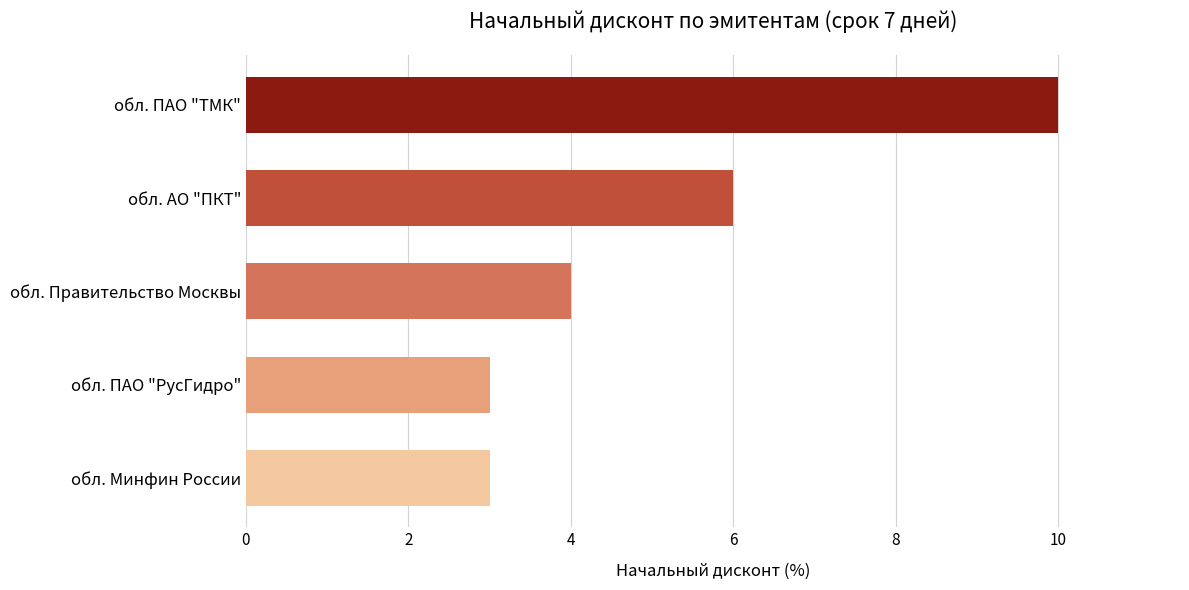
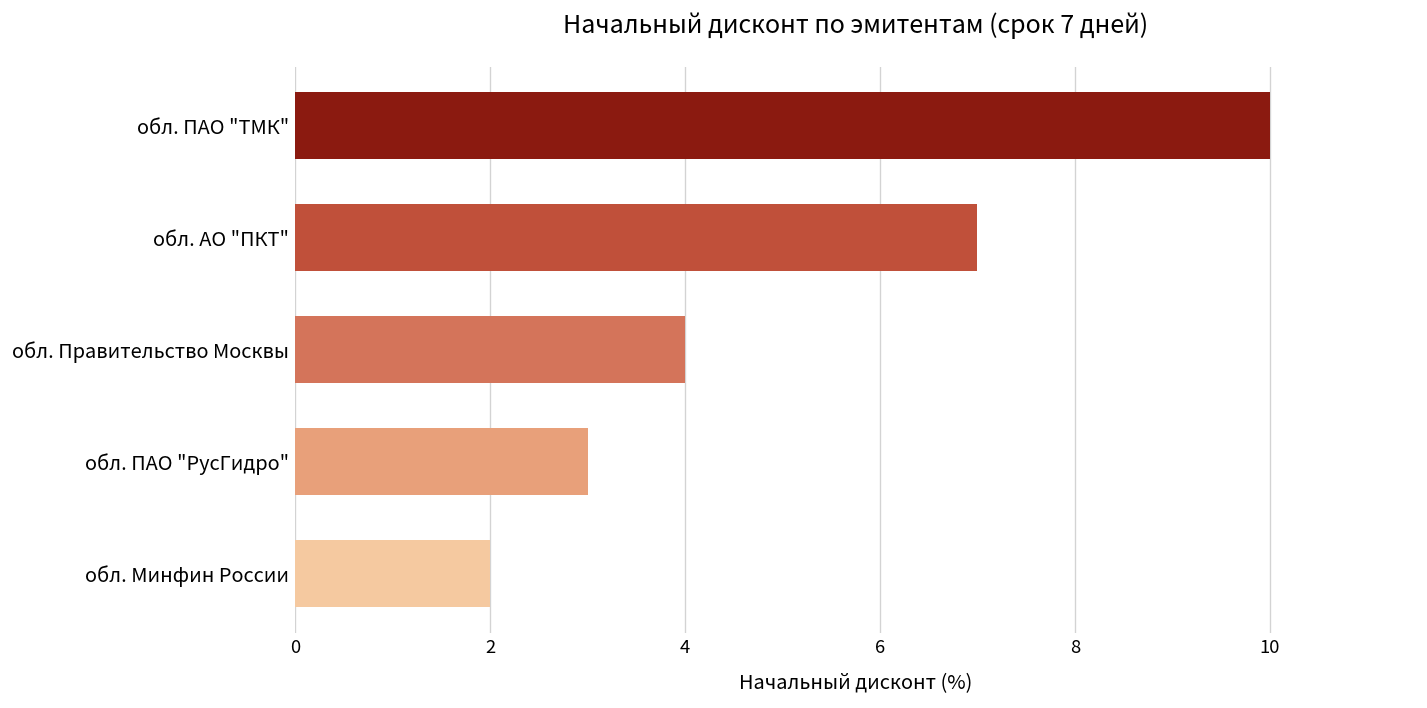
обл. АО "ПКТ": 6 -> 7
обл. Минфин России: 3 -> 2
